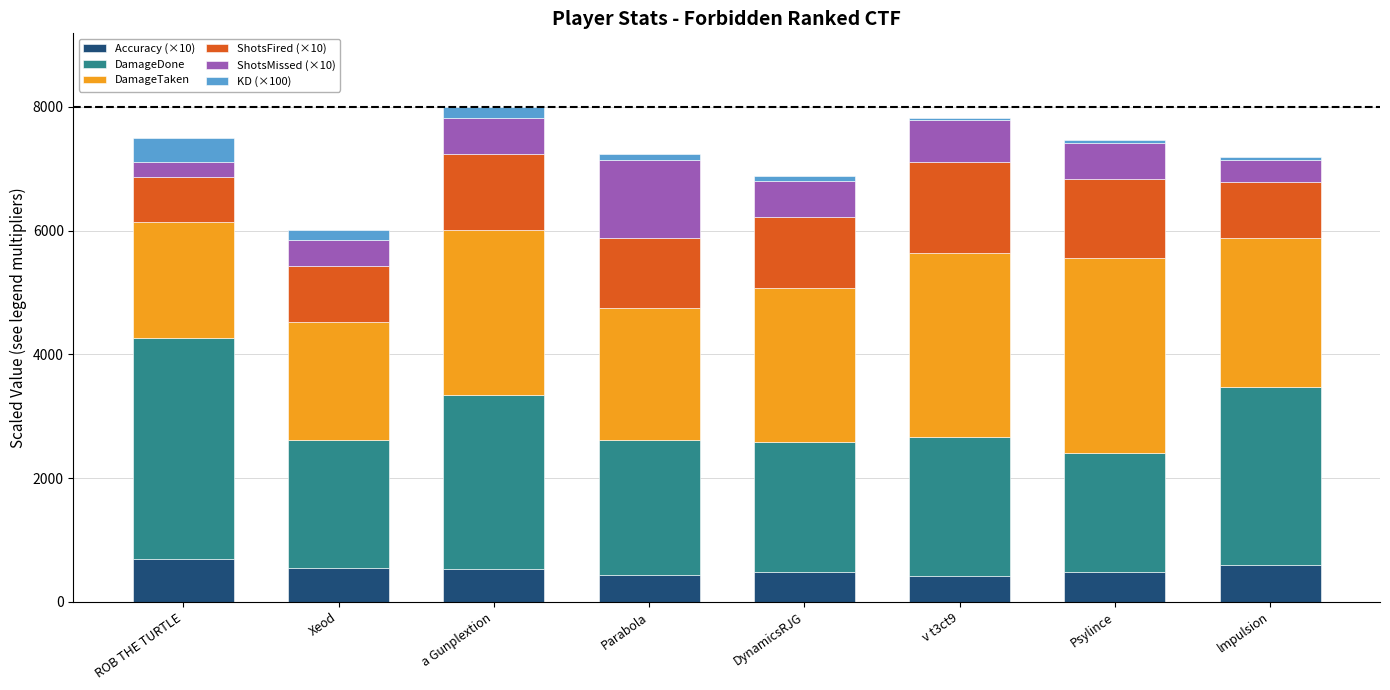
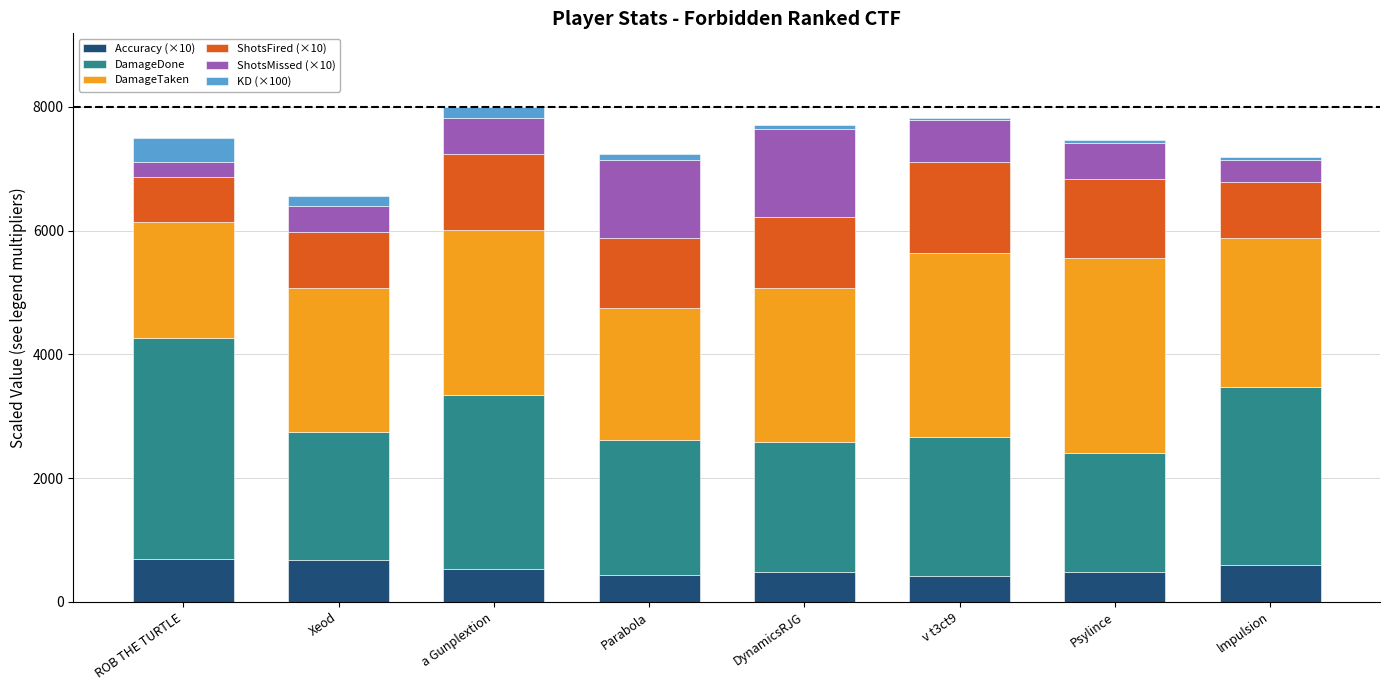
Accuracy (×10), Xeod: 500 -> 700
DamageTaken, Xeod: 1900 -> 2300
ShotsMissed (×10), DynamicsRJG: 600 -> 1400
